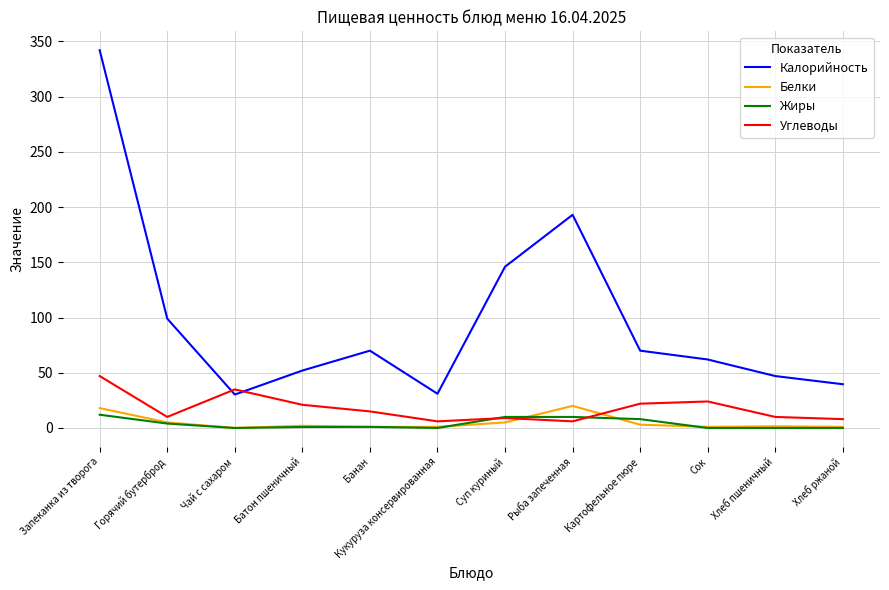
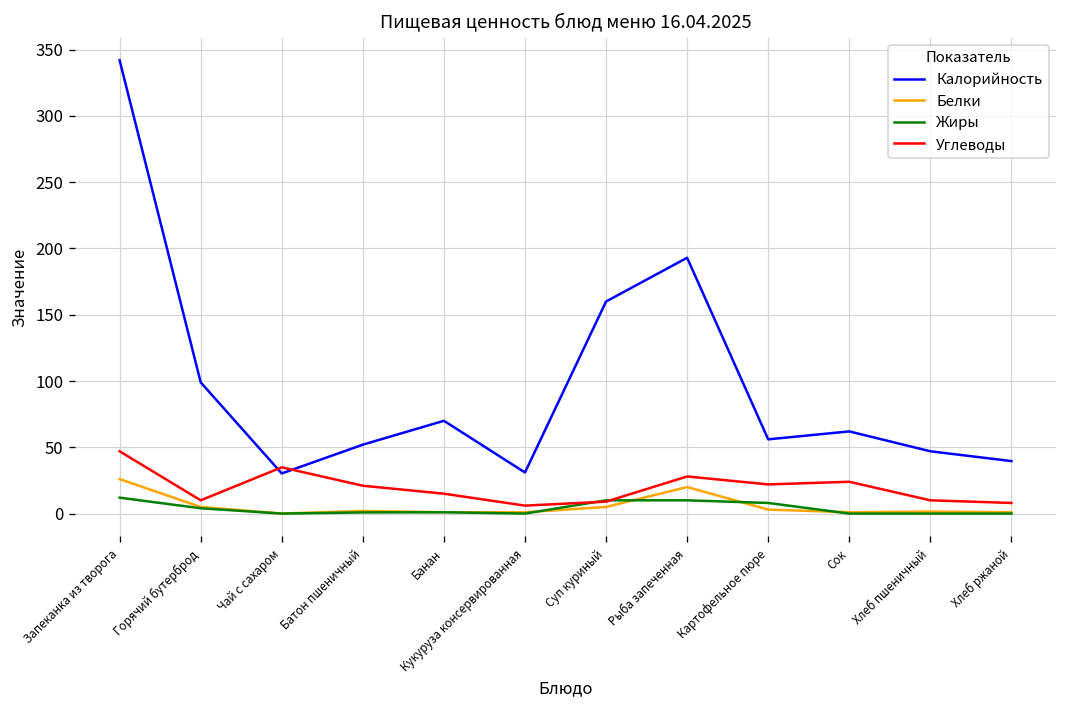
Белки, Запеканка из творога: 18 -> 26
Калорийность, Суп куриный: 146 -> 160
Углеводы, Рыба запеченная: 6 -> 28
Калорийность, Картофельное пюре: 70 -> 56
